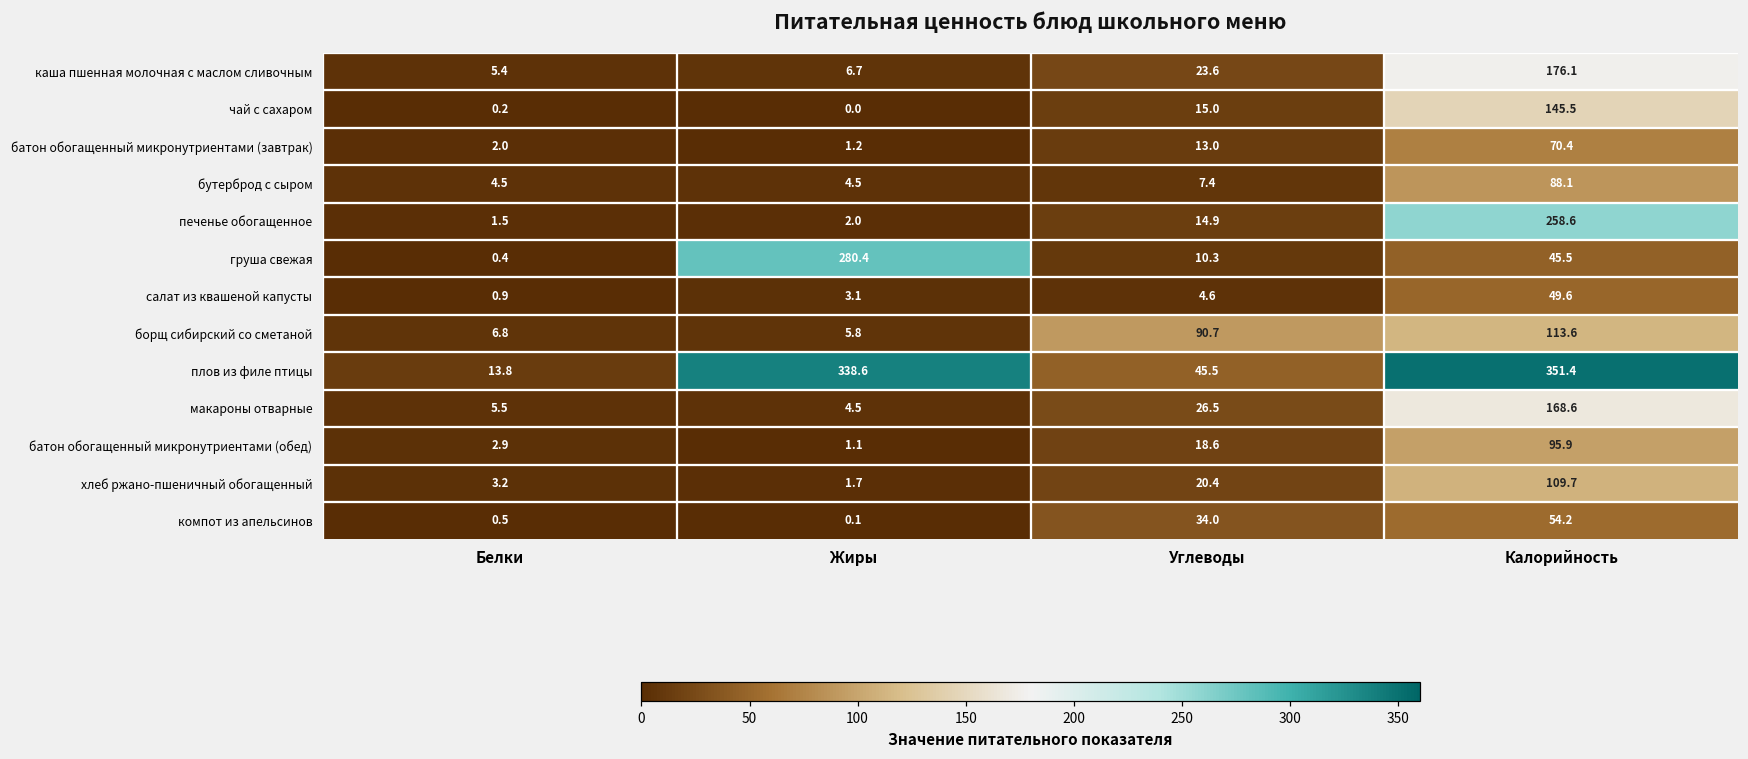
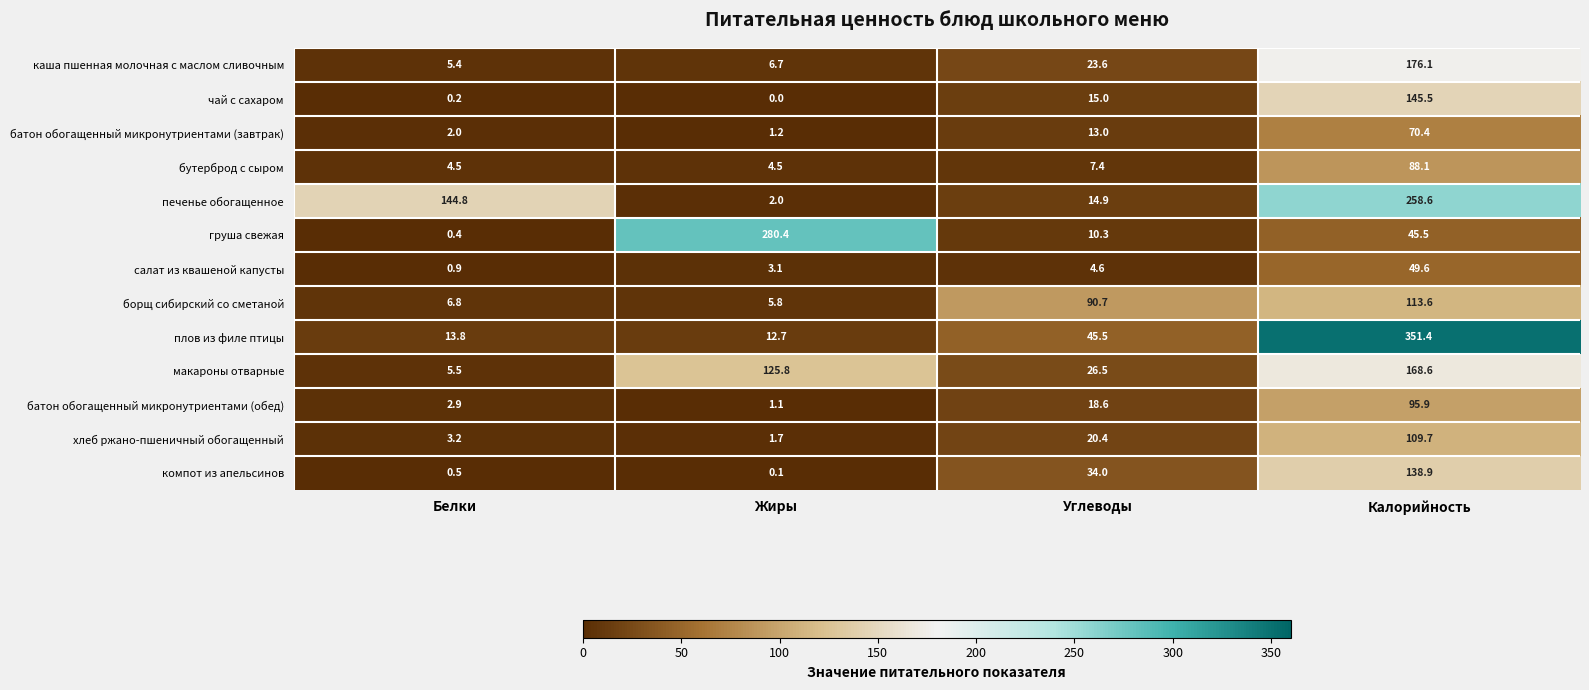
печенье обогащенное, Белки: 1.5 -> 144.8
плов из филе птицы, Жиры: 338.6 -> 12.7
макароны отварные, Жиры: 4.5 -> 125.8
компот из апельсинов, Калорийность: 54.2 -> 138.9
